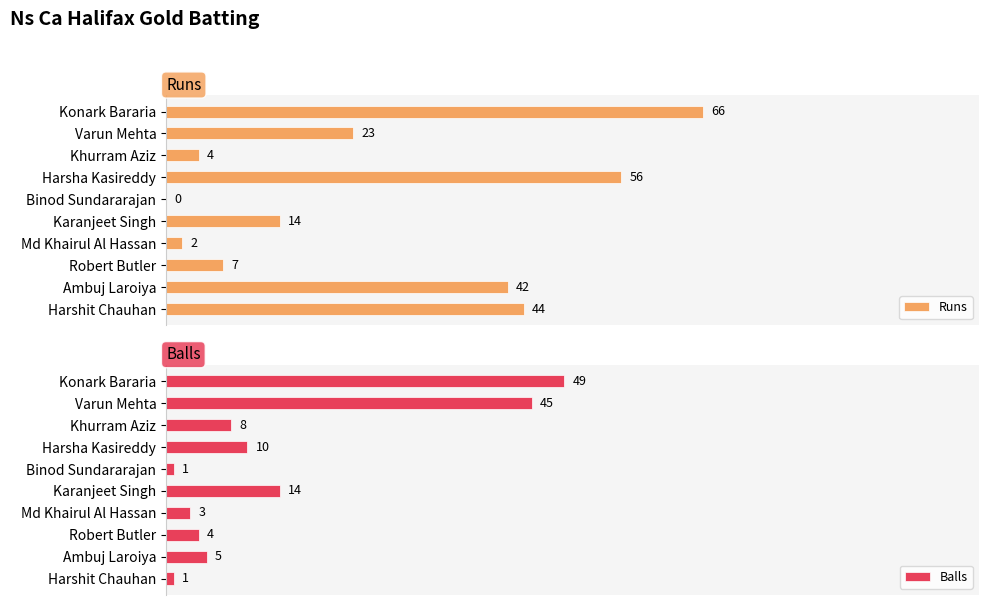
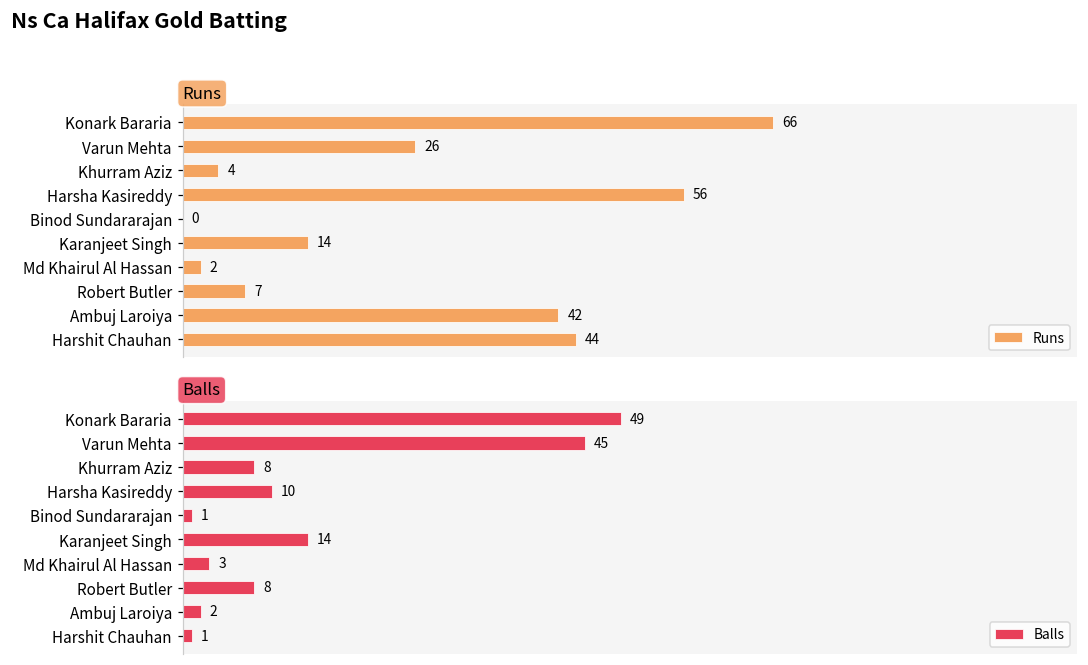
Runs, Varun Mehta: 23 -> 26
Balls, Robert Butler: 4 -> 8
Balls, Ambuj Laroiya: 5 -> 2
